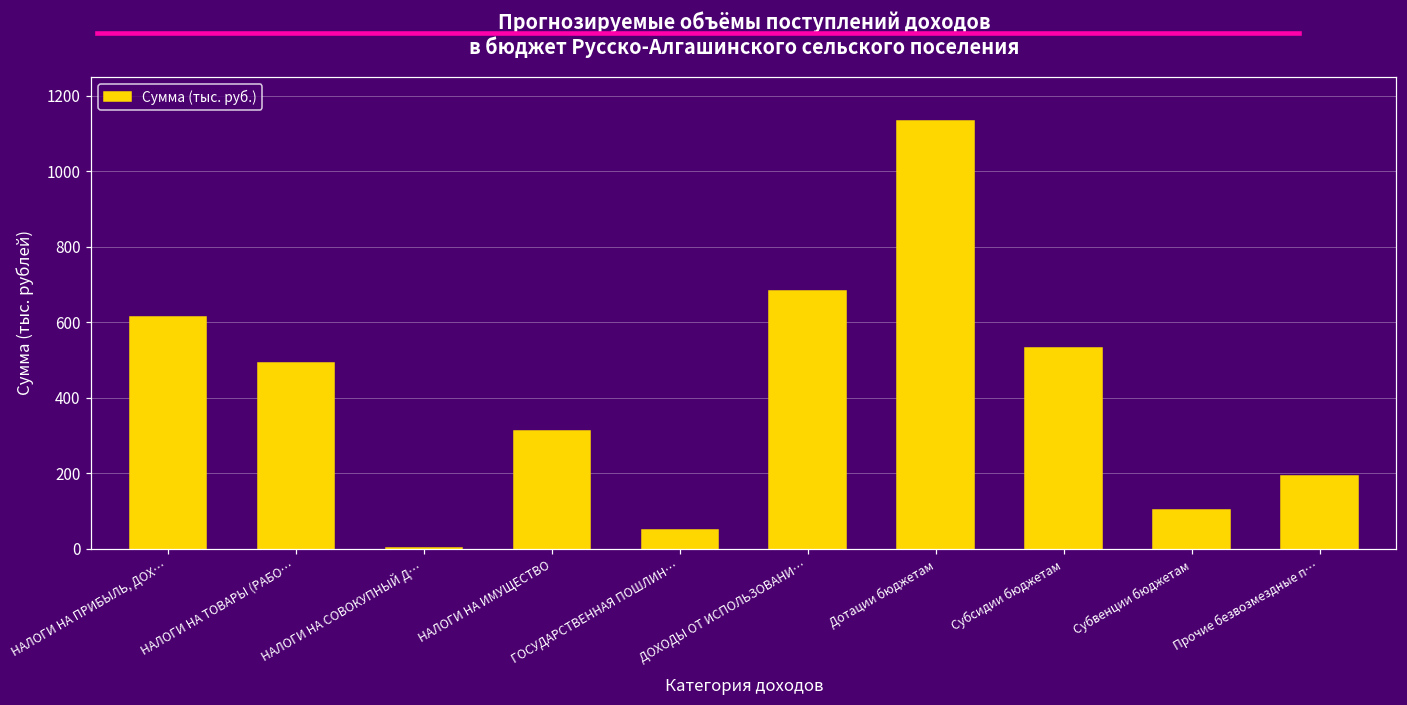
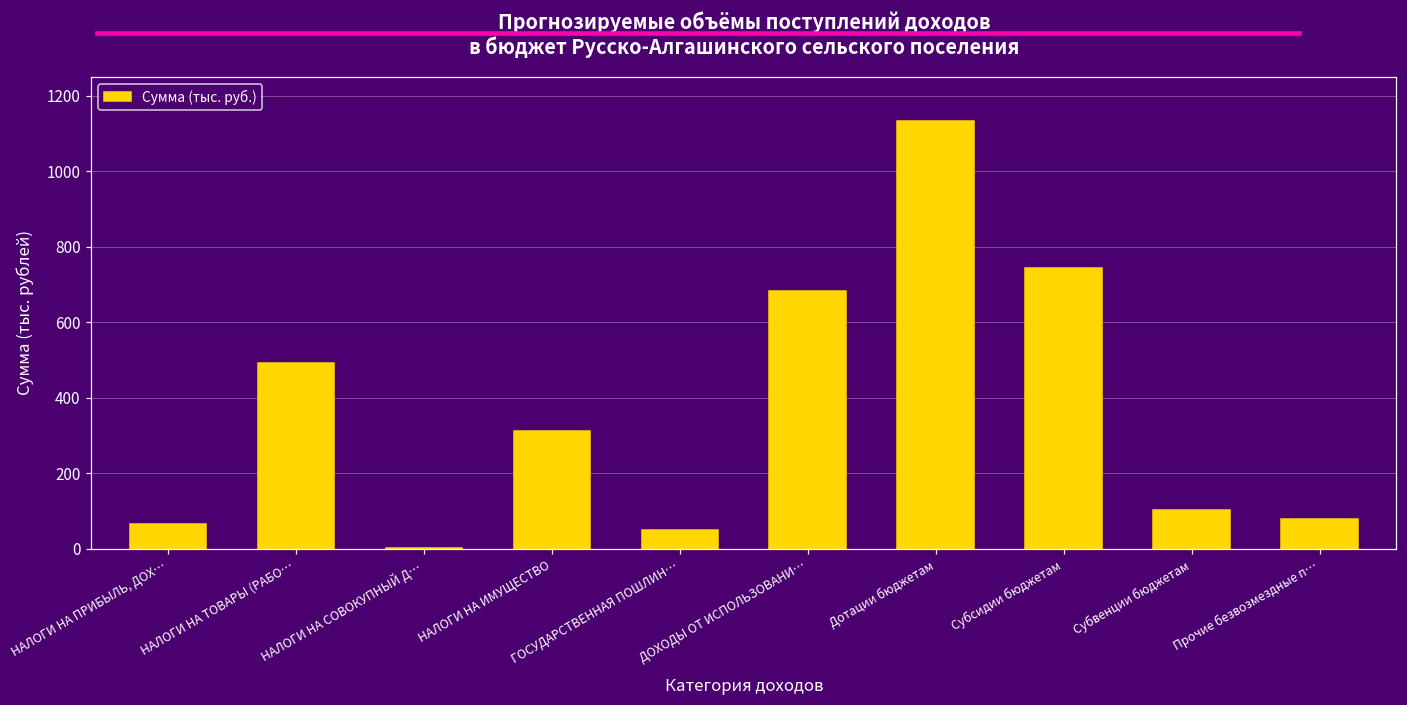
НАЛОГИ НА ПРИБЫЛЬ, ДОХ…: 610 -> 70
Субсидии бюджетам: 530 -> 740
Прочие безвозмездные п…: 190 -> 80
